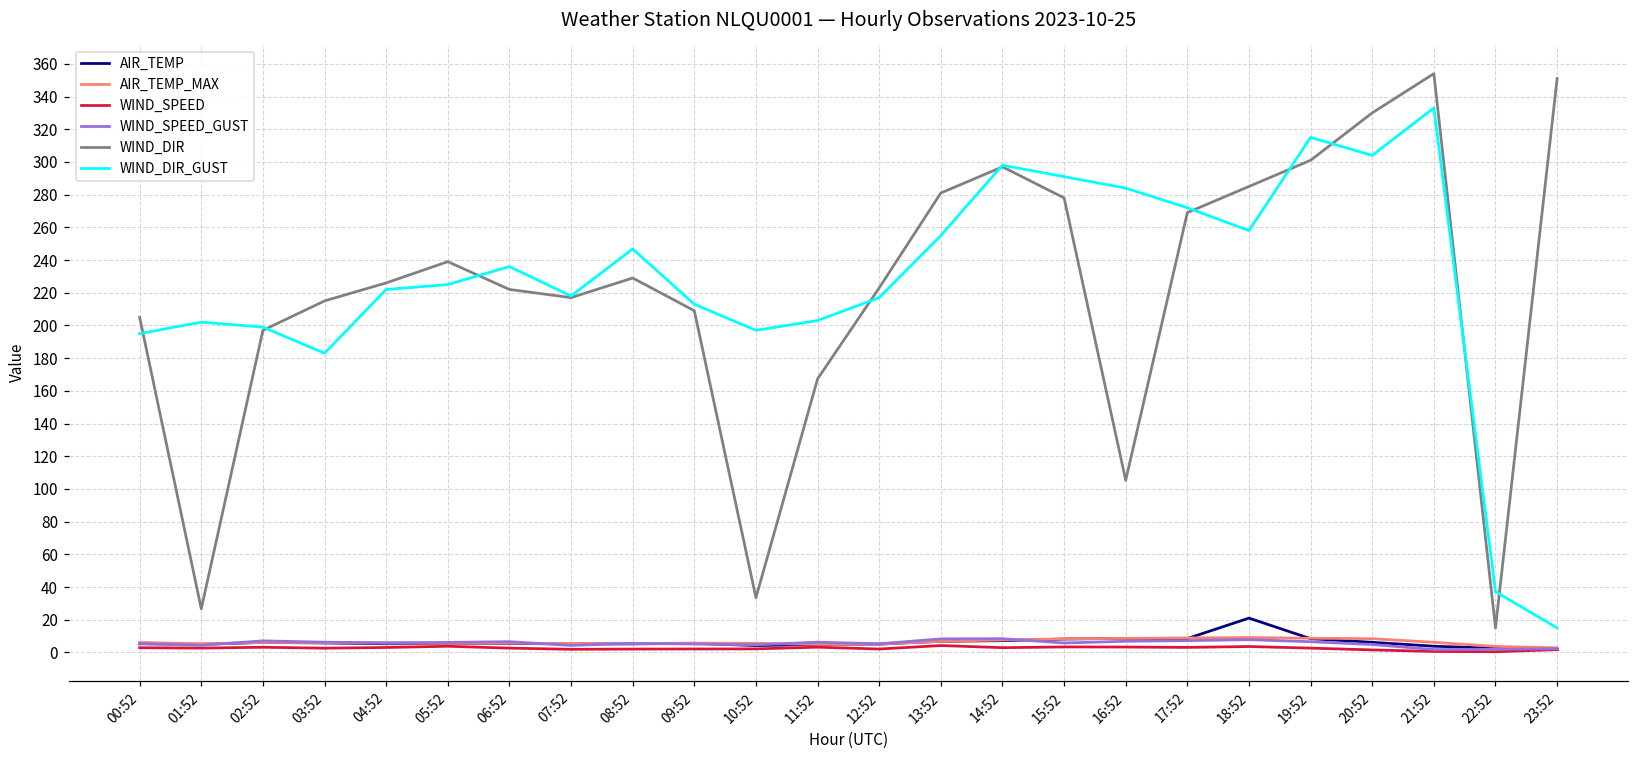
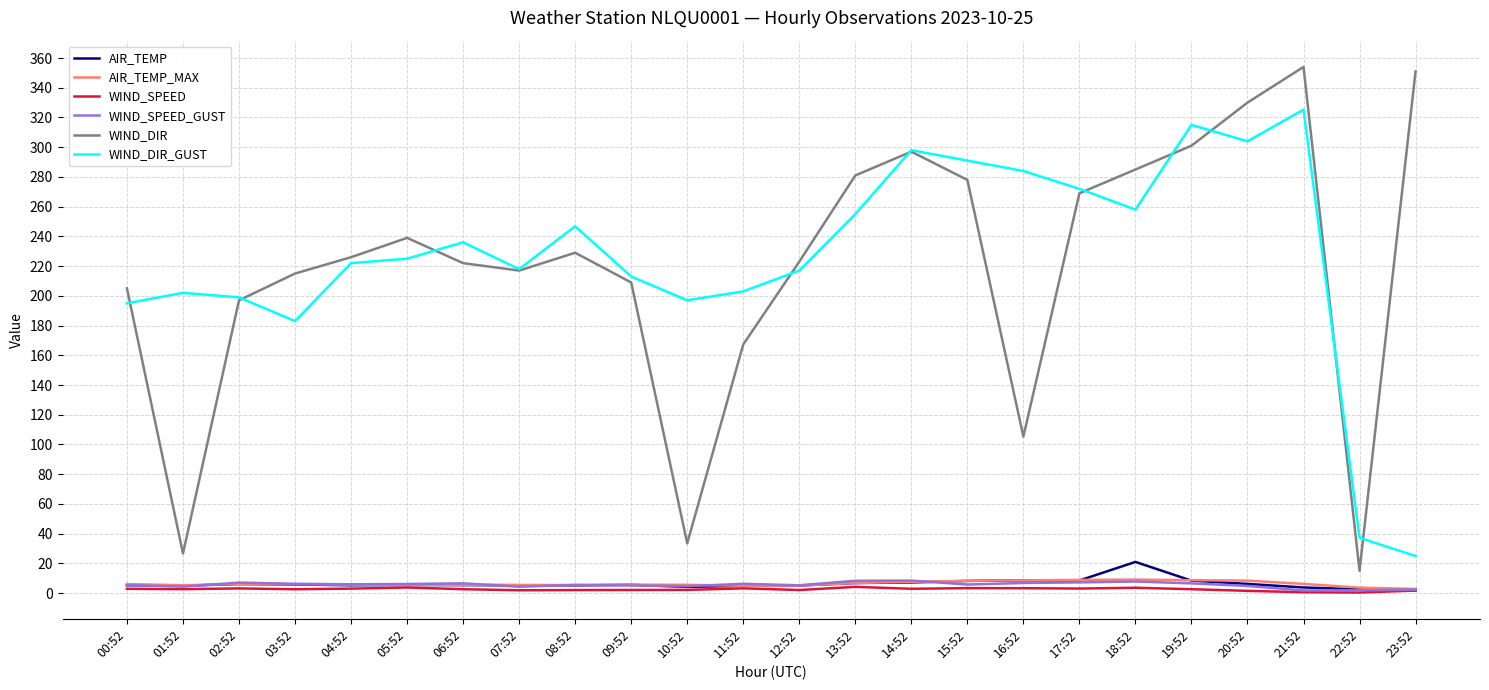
WIND_DIR_GUST, 21:52: 333 -> 325
WIND_DIR_GUST, 23:52: 15 -> 25
